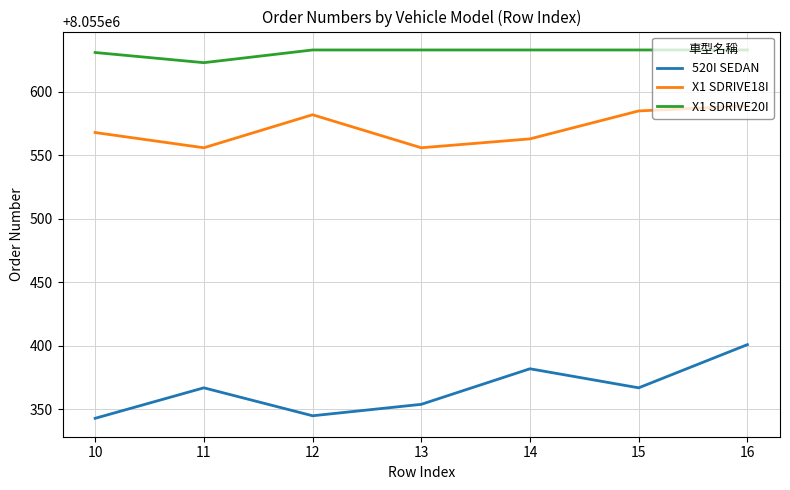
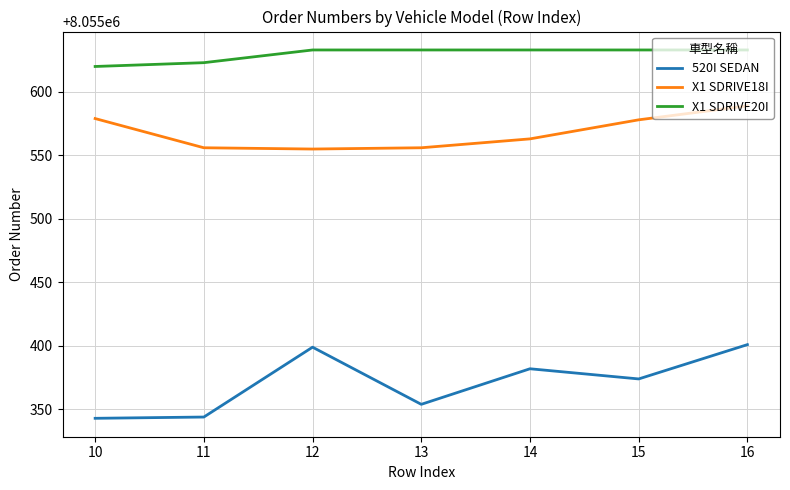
X1 SDRIVE18I, 10: 8055568 -> 8055579
X1 SDRIVE20I, 10: 8055631 -> 8055620
520I SEDAN, 11: 8055367 -> 8055344
520I SEDAN, 12: 8055345 -> 8055399
X1 SDRIVE18I, 12: 8055582 -> 8055555
520I SEDAN, 15: 8055367 -> 8055374
X1 SDRIVE18I, 15: 8055585 -> 8055578
